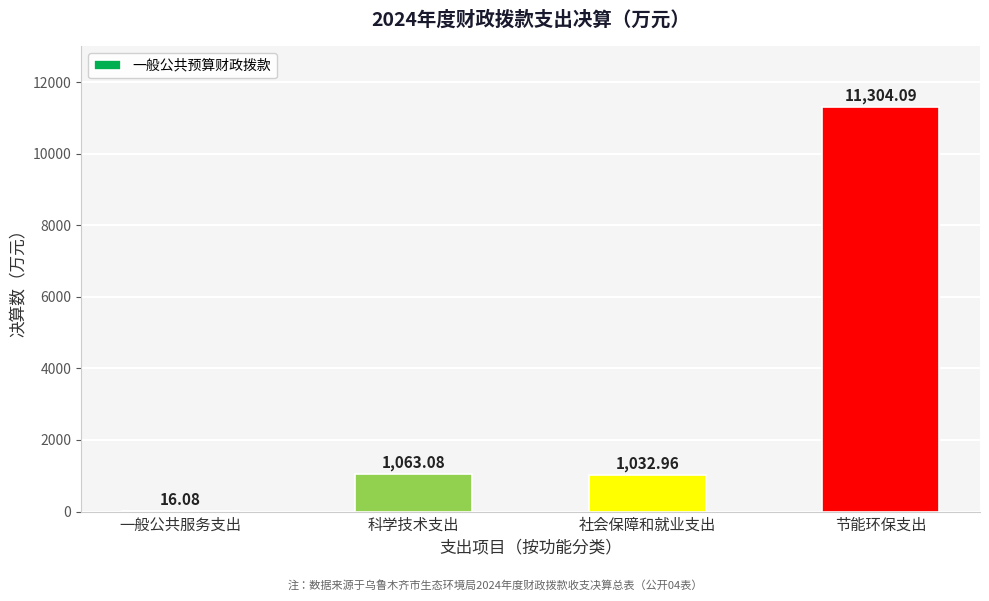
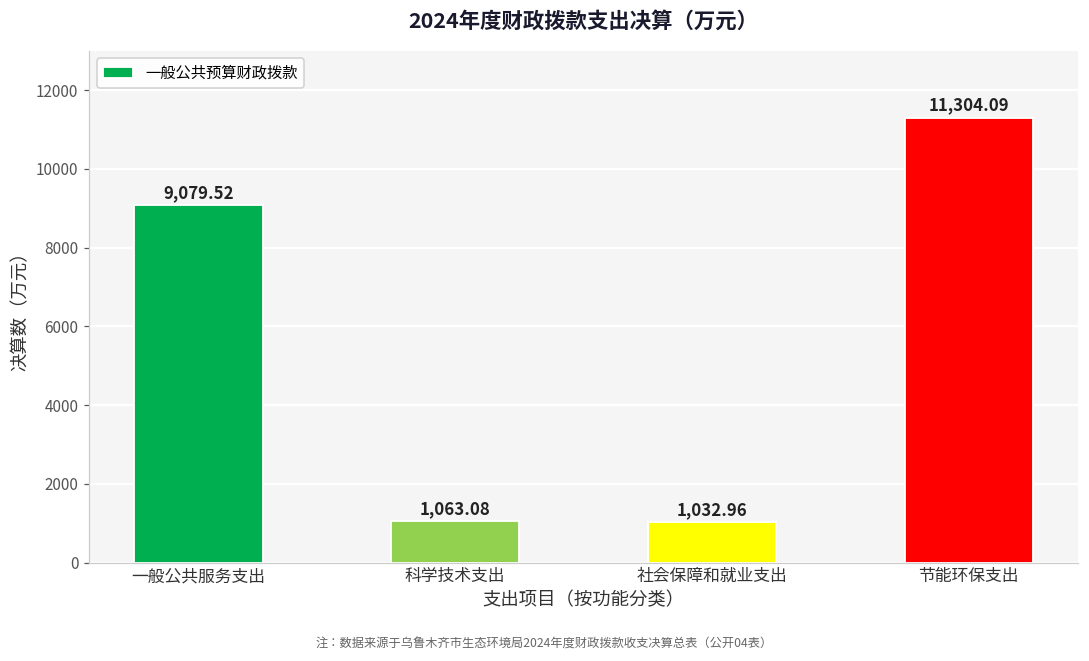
一般公共服务支出: 16.08 -> 9,079.52
